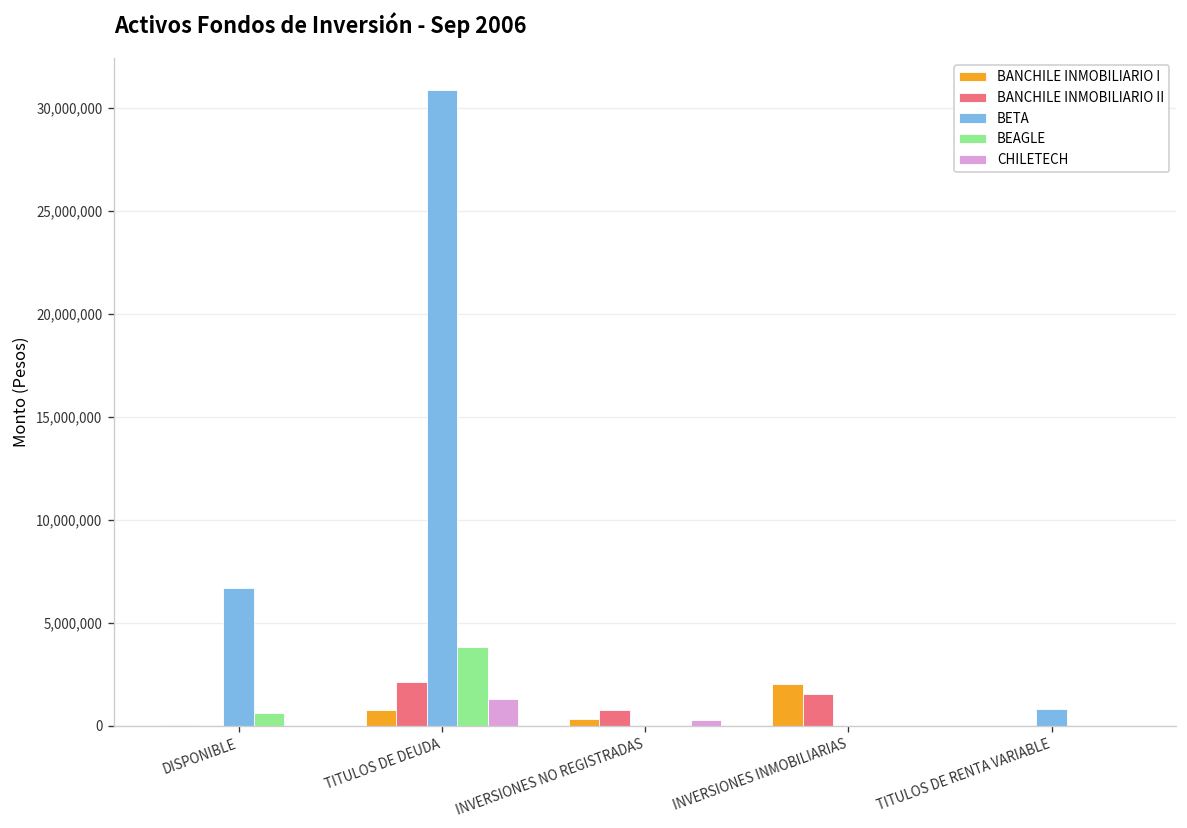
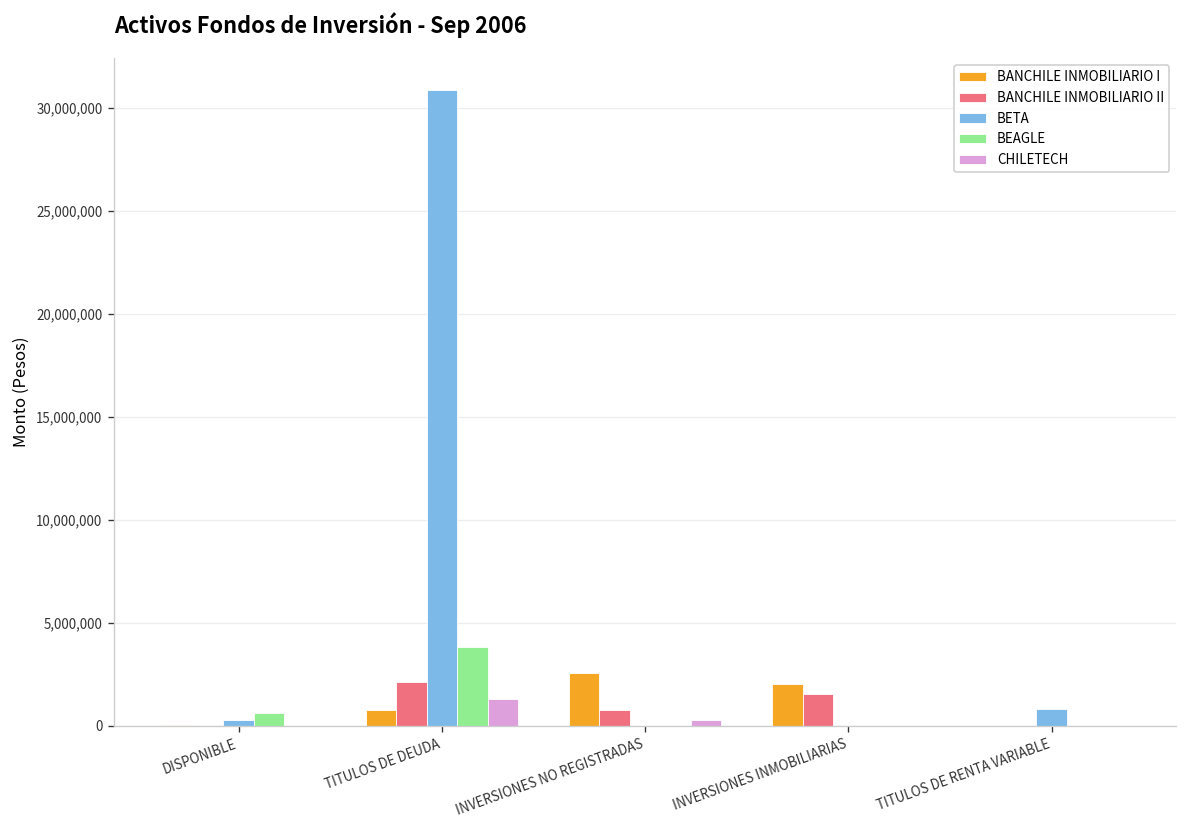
BETA, DISPONIBLE: 6,700,000 -> 300,000
BANCHILE INMOBILIARIO I, INVERSIONES NO REGISTRADAS: 300,000 -> 2,500,000
